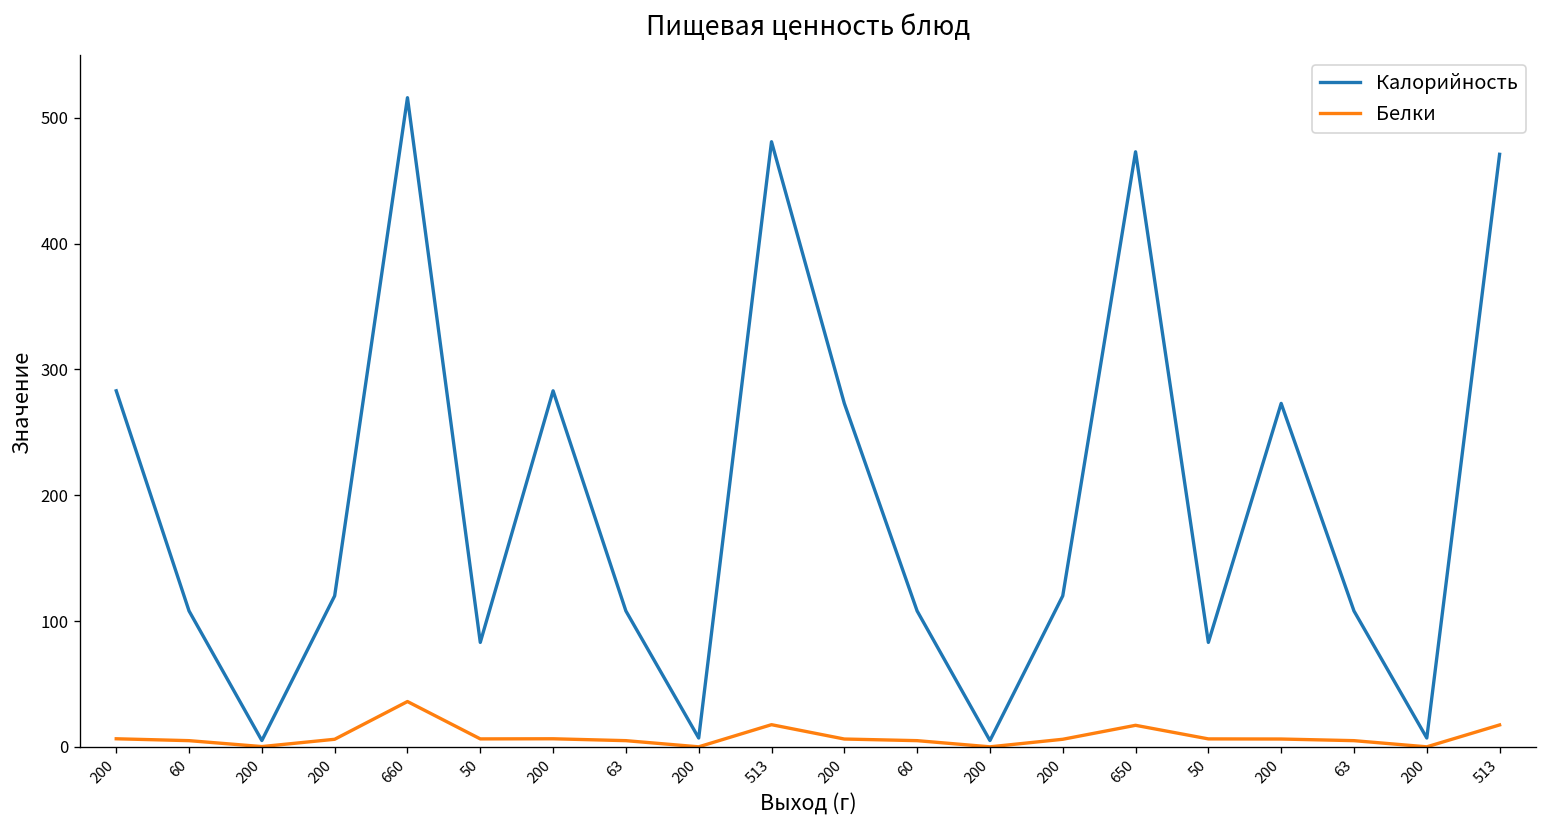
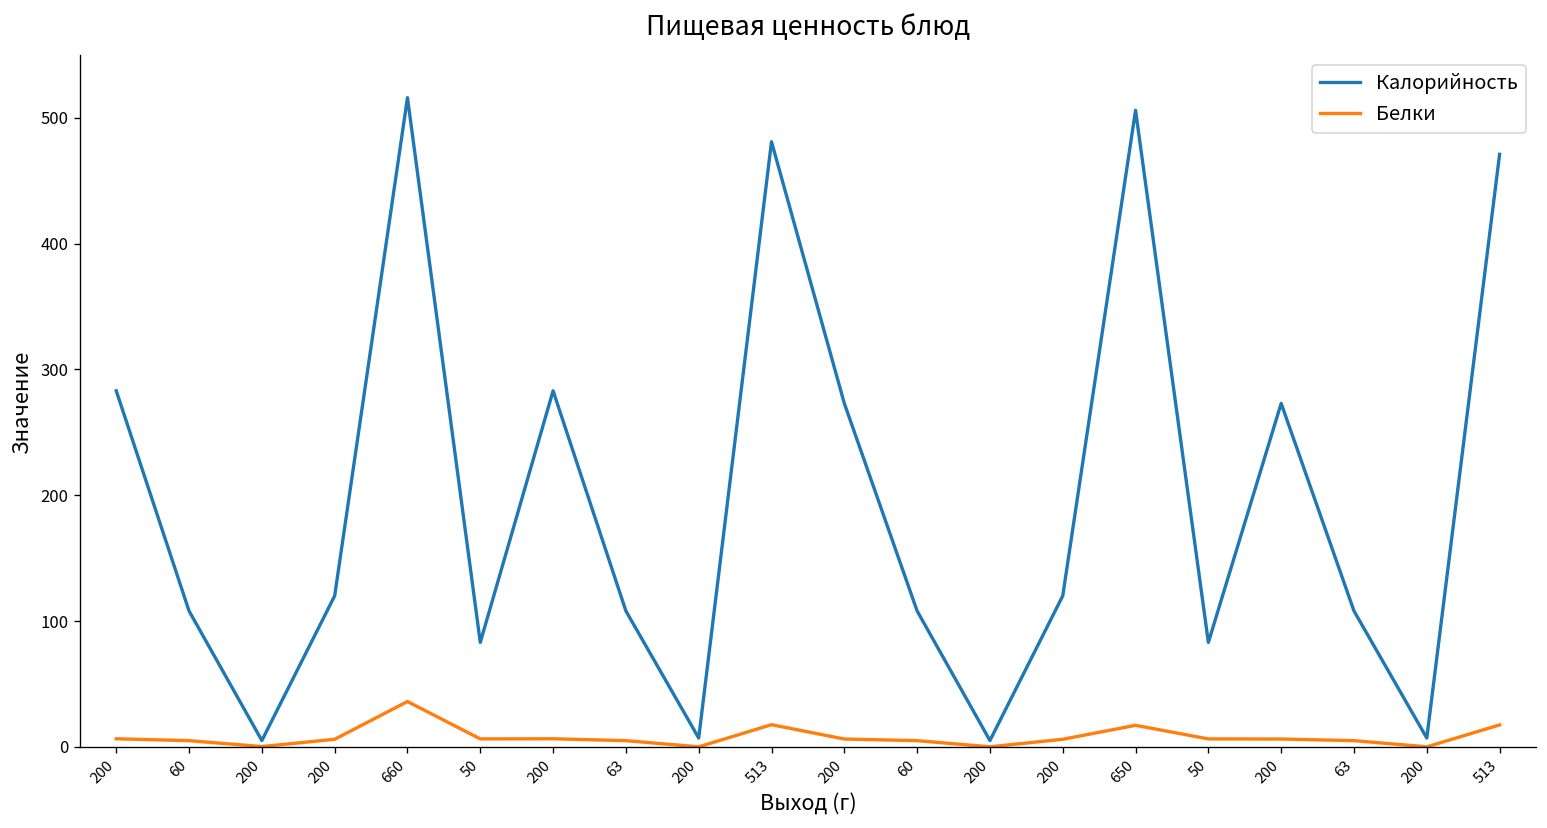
Калорийность, 650: 473 -> 506
